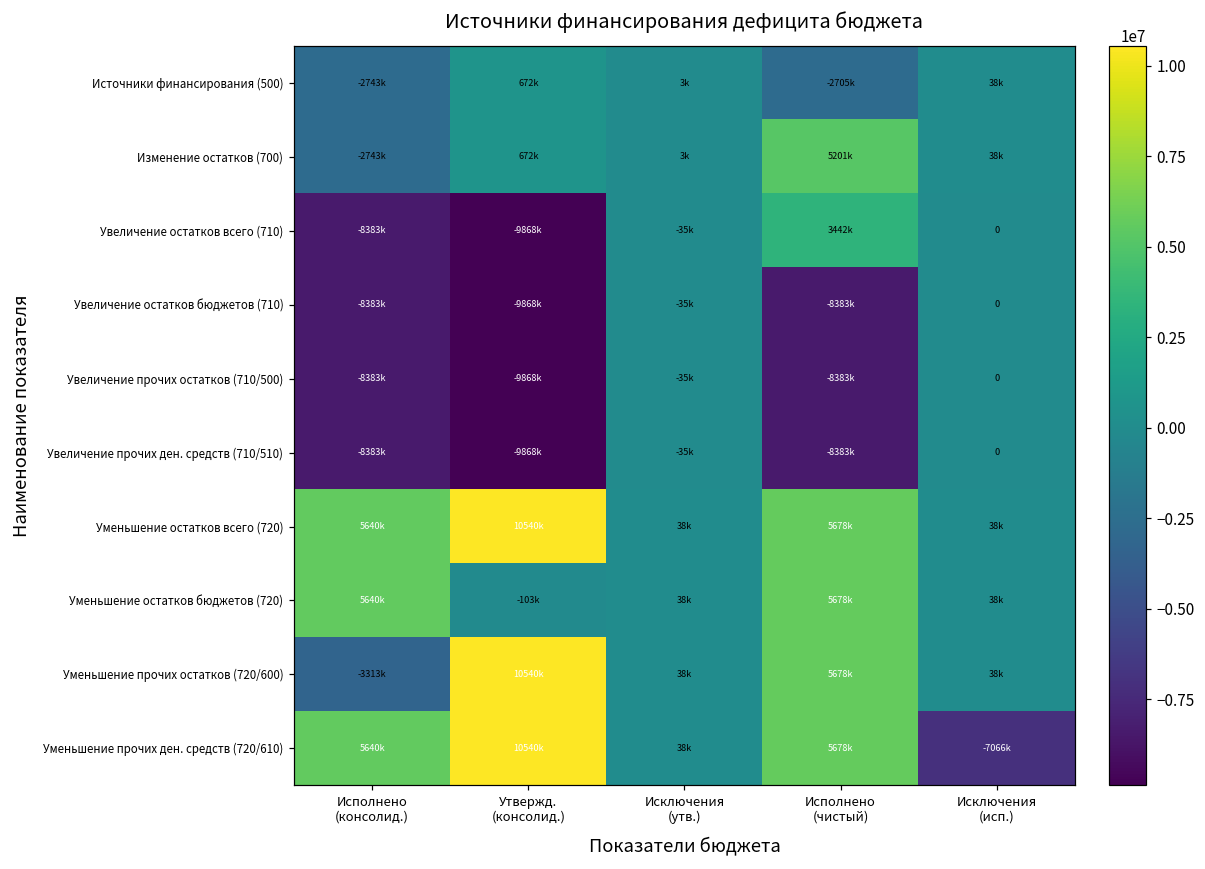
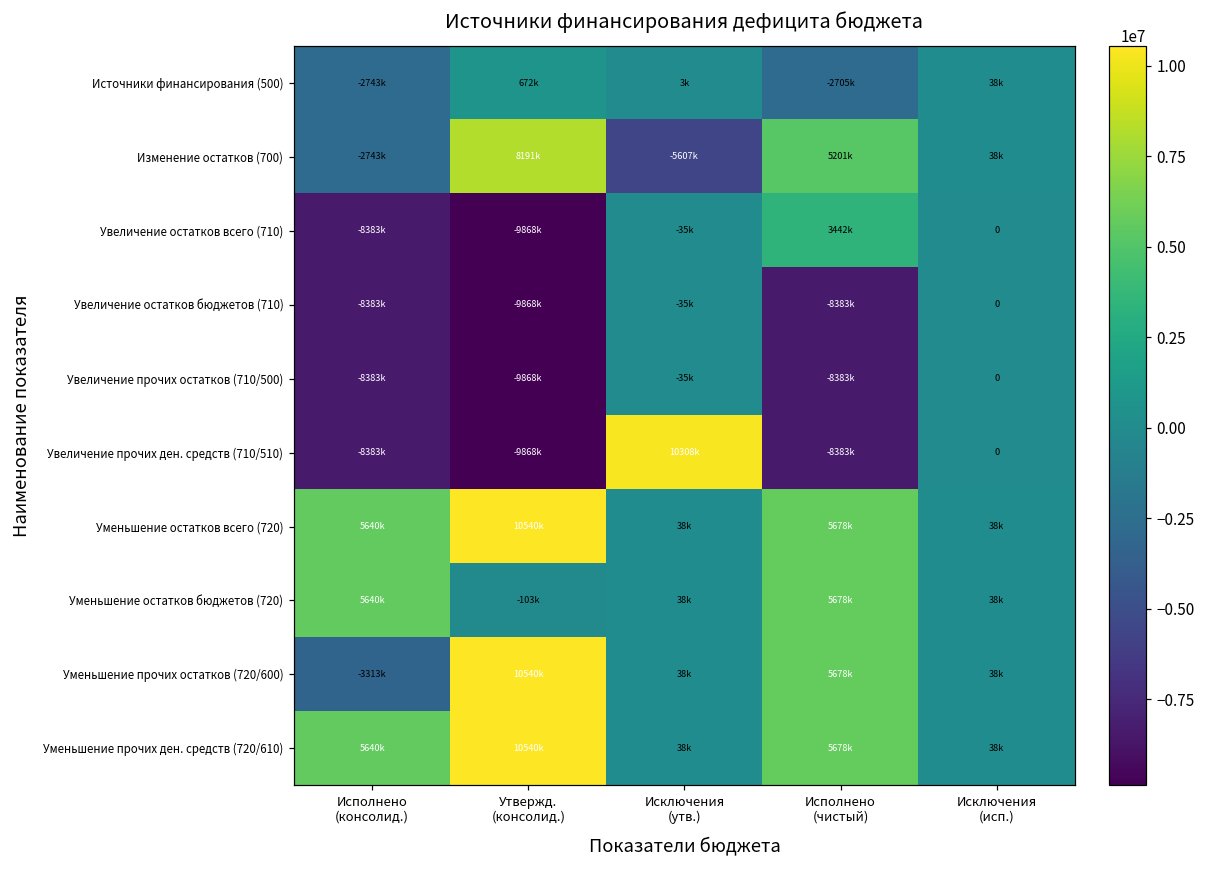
Изменение остатков (700), Утвержд. (консолид.): 672k -> 8191k
Изменение остатков (700), Исключения (утв.): 3k -> -5607k
Увеличение прочих ден. средств (710/510), Исключения (утв.): -35k -> 10308k
Уменьшение прочих ден. средств (720/610), Исключения (исп.): -7066k -> 38k
